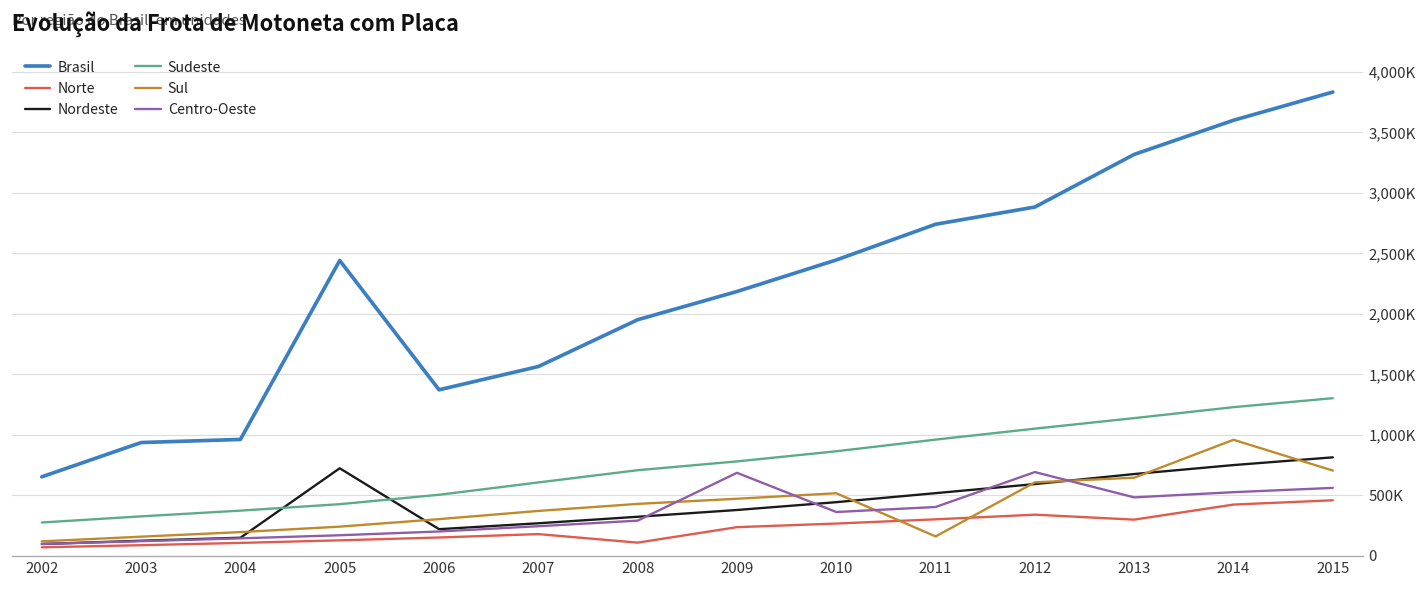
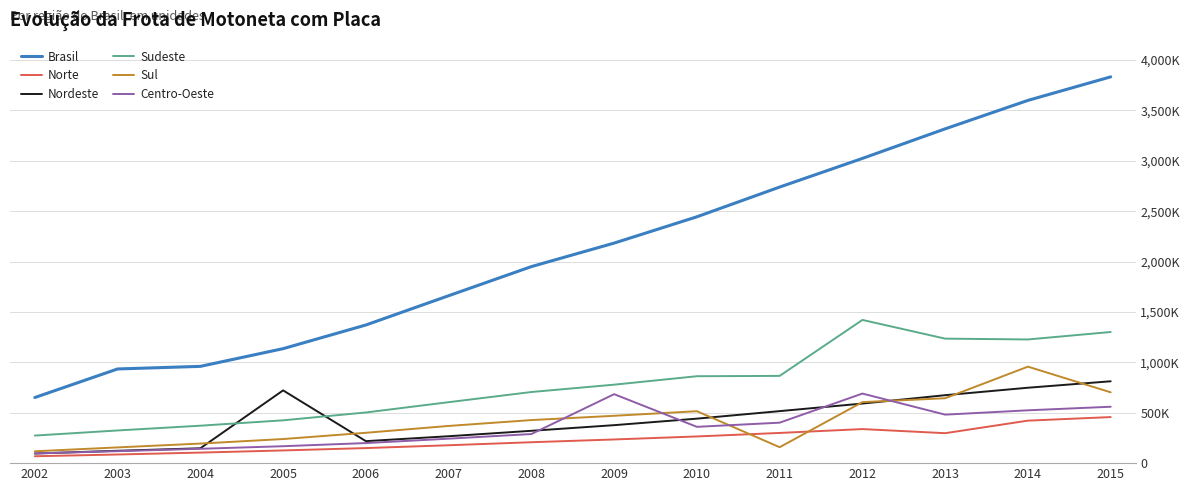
Brasil, 2005: 2,440,000 -> 1,140,000
Brasil, 2007: 1,560,000 -> 1,660,000
Norte, 2008: 110,000 -> 210,000
Sudeste, 2011: 960,000 -> 870,000
Brasil, 2012: 2,880,000 -> 3,020,000
Sudeste, 2012: 1,050,000 -> 1,420,000
Sudeste, 2013: 1,140,000 -> 1,240,000
